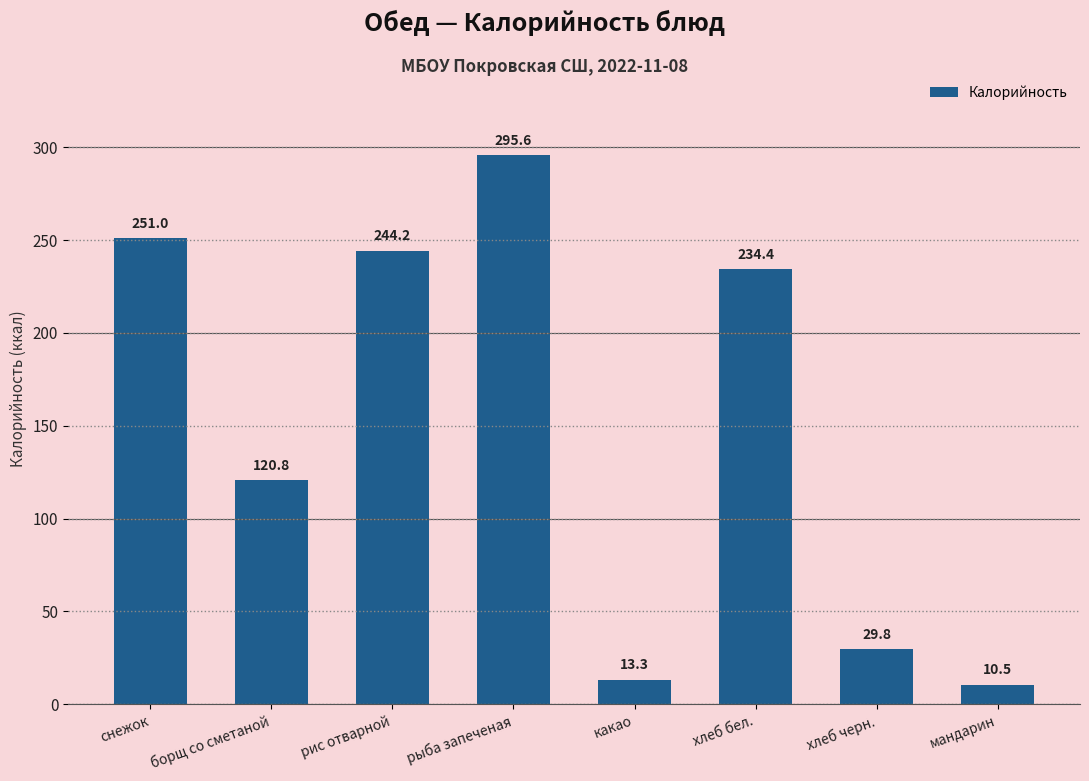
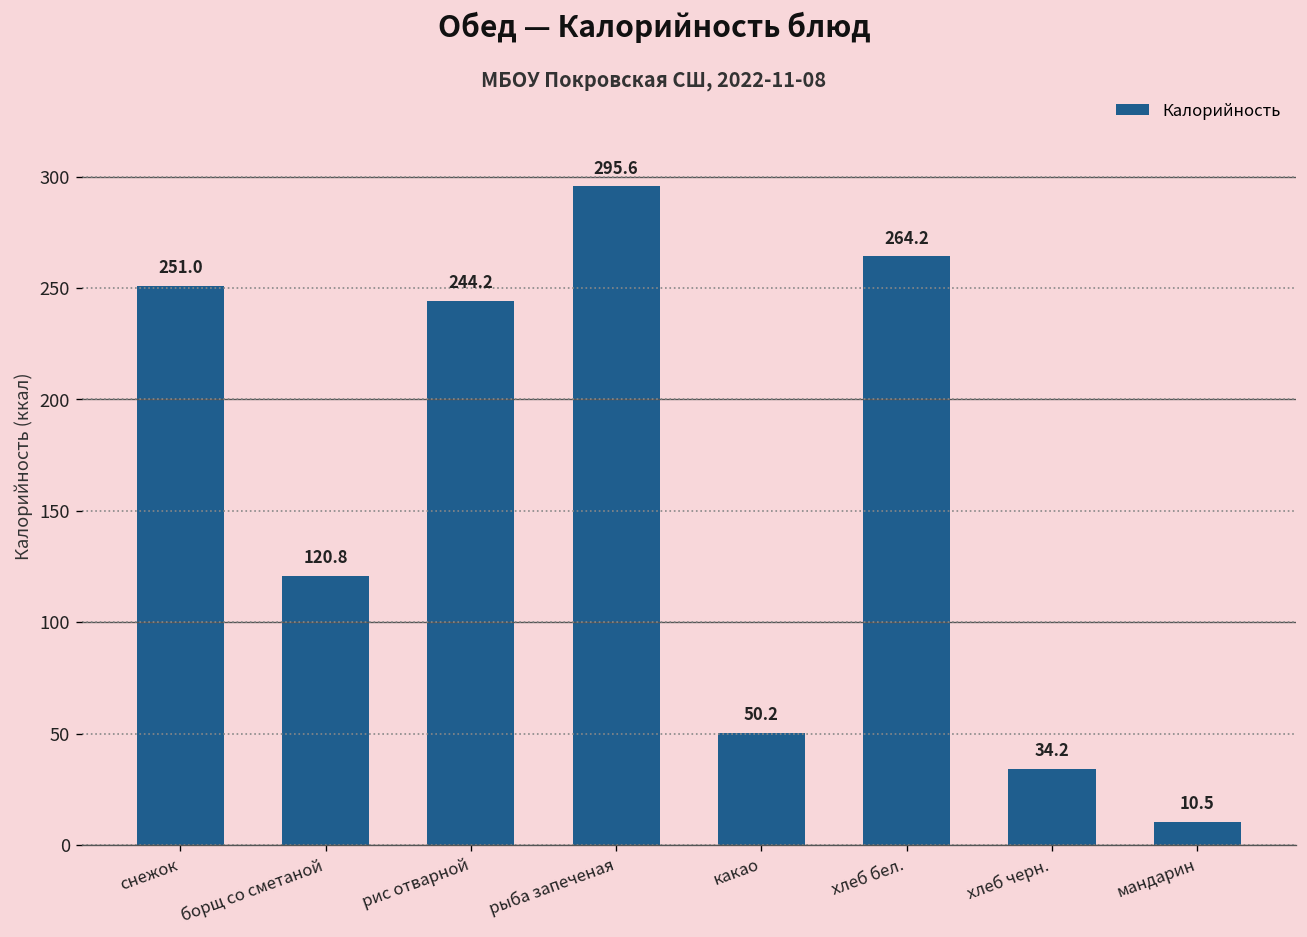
какао: 13.3 -> 50.2
хлеб бел.: 234.4 -> 264.2
хлеб черн.: 29.8 -> 34.2
